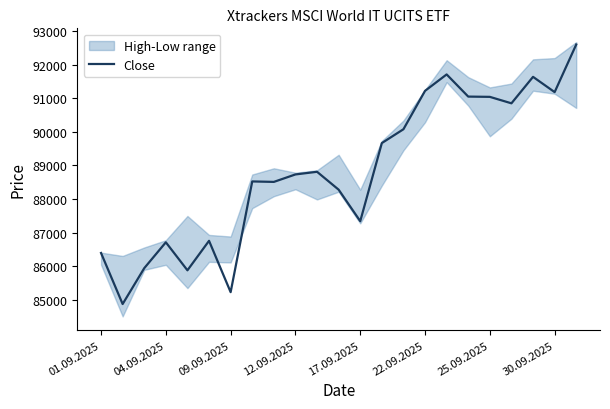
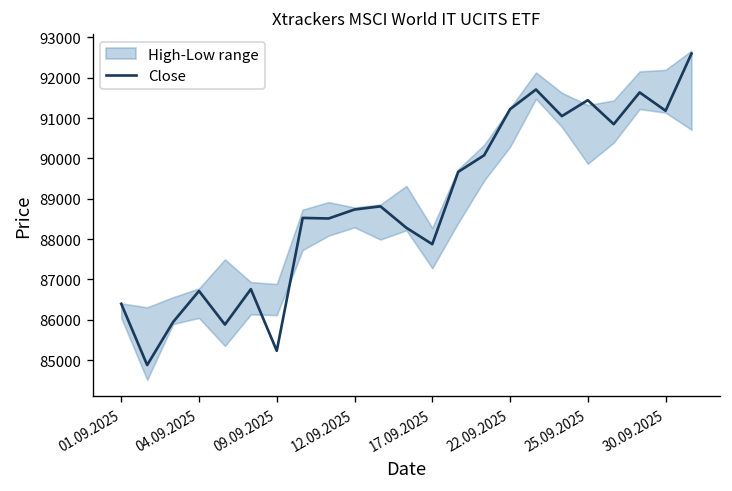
Close, 17.09.2025: 87300 -> 87900
Close, 25.09.2025: 91000 -> 91400
